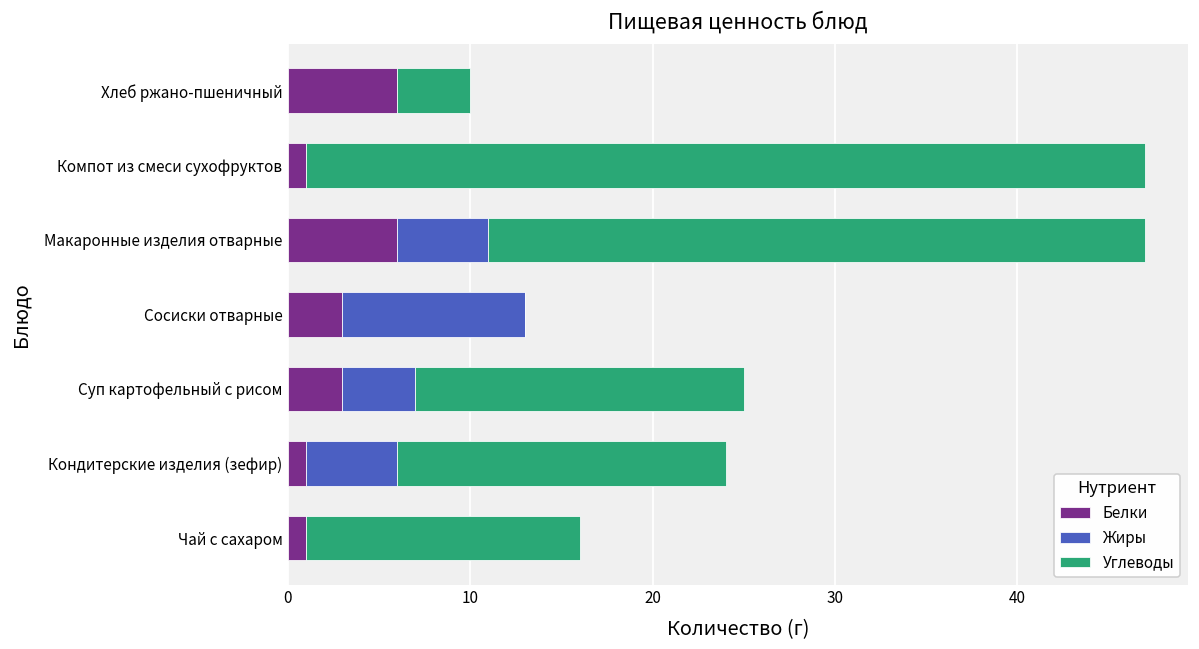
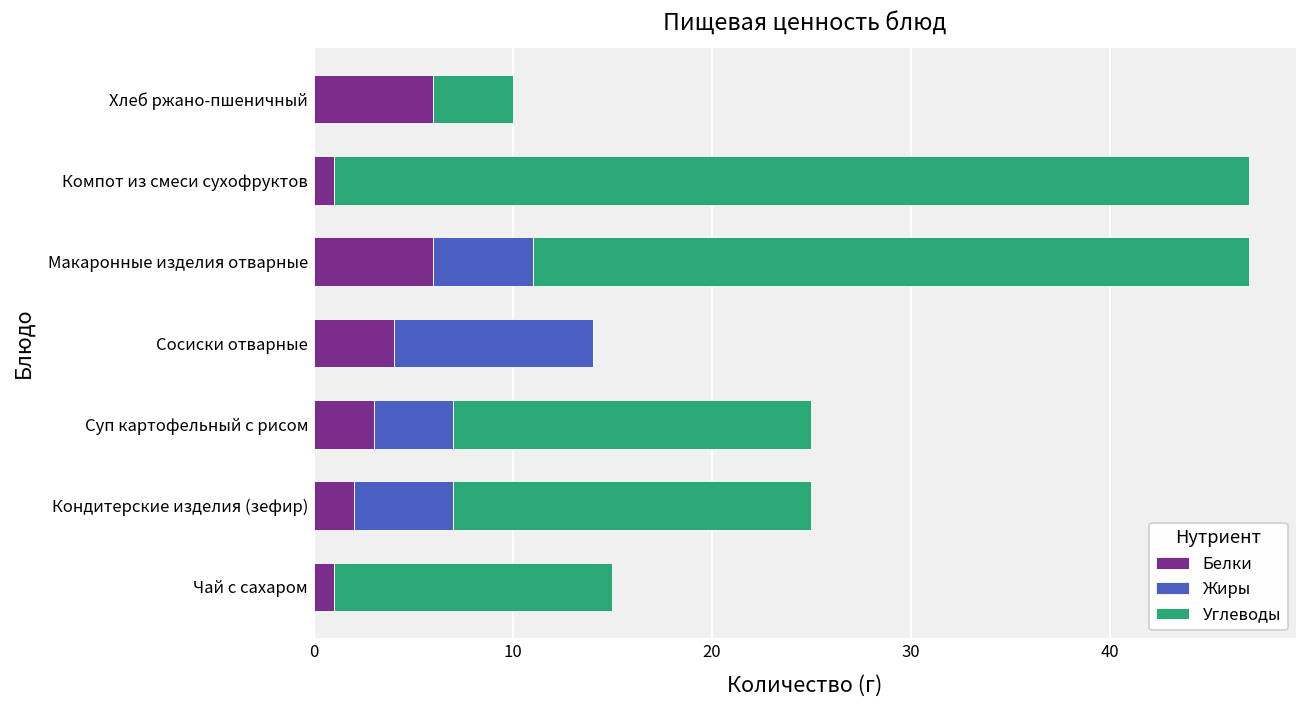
Белки, Сосиски отварные: 3 -> 4
Белки, Кондитерские изделия (зефир): 1 -> 2
Углеводы, Чай с сахаром: 15 -> 14
